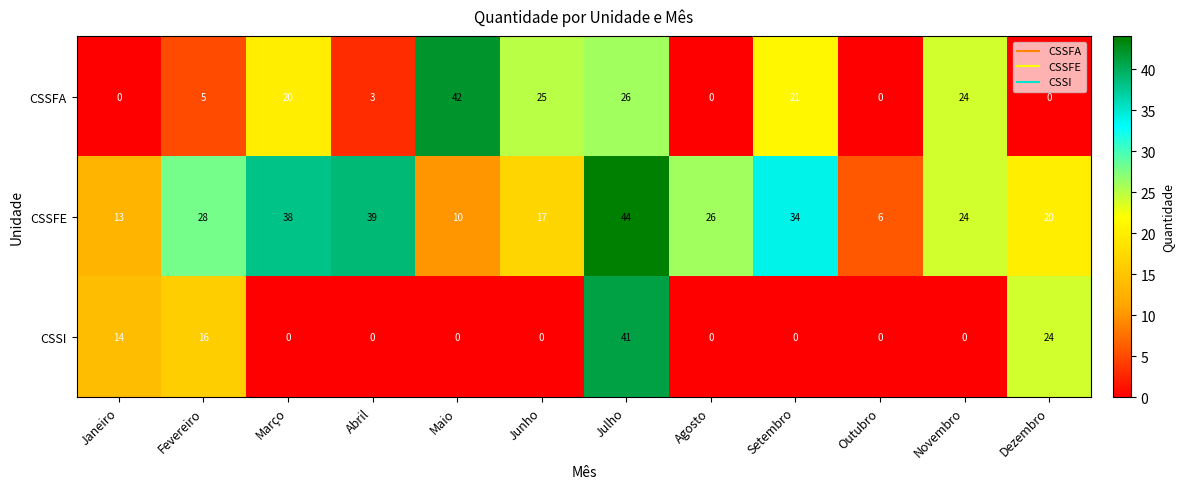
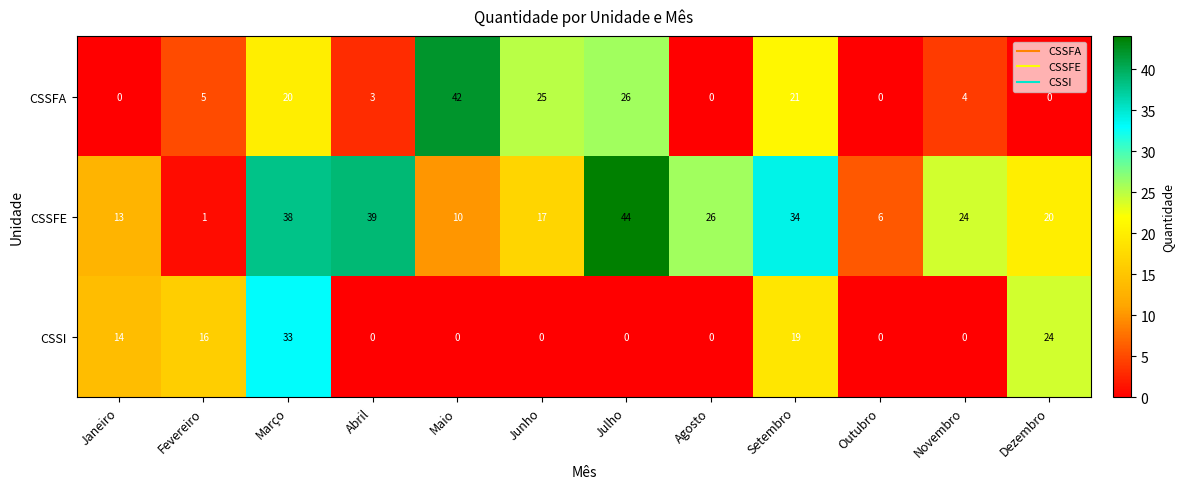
CSSFA, Novembro: 24 -> 4
CSSFE, Fevereiro: 28 -> 1
CSSI, Março: 0 -> 33
CSSI, Julho: 41 -> 0
CSSI, Setembro: 0 -> 19
